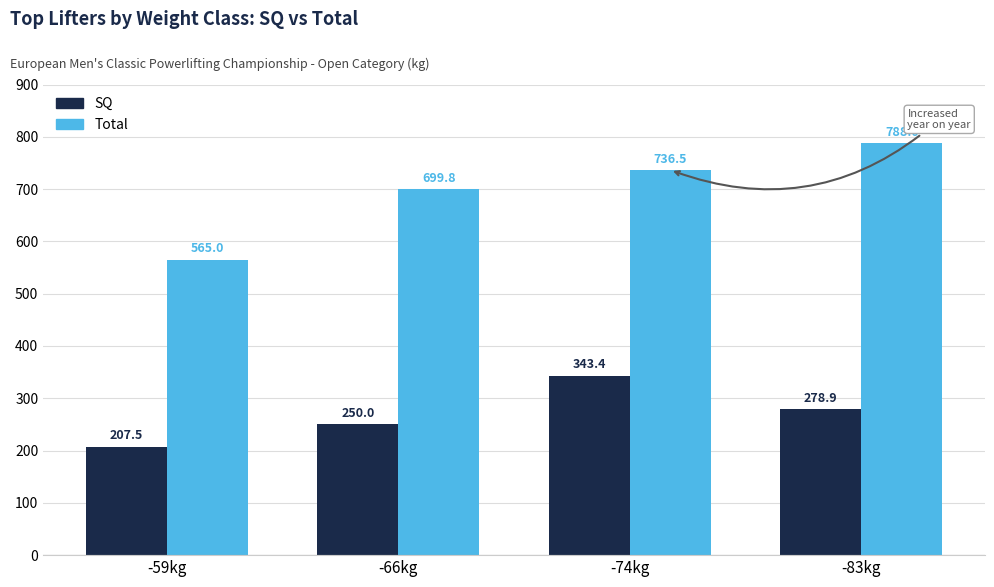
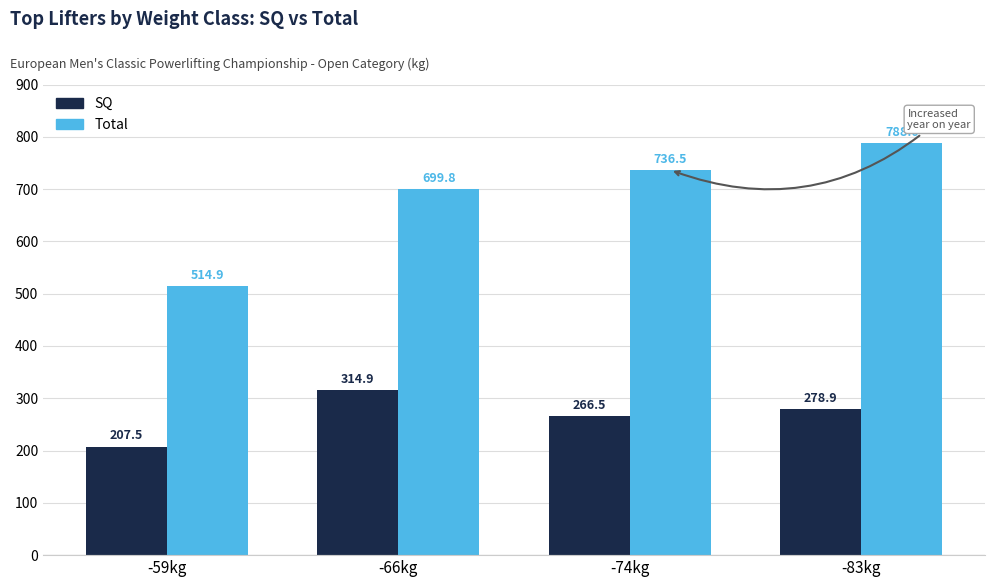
Total, -59kg: 565.0 -> 514.9
SQ, -66kg: 250.0 -> 314.9
SQ, -74kg: 343.4 -> 266.5
